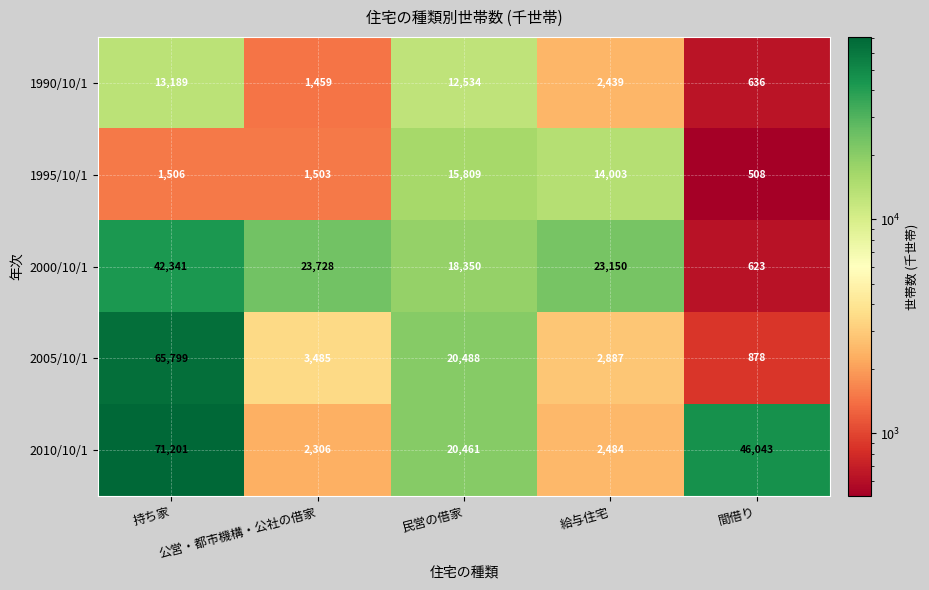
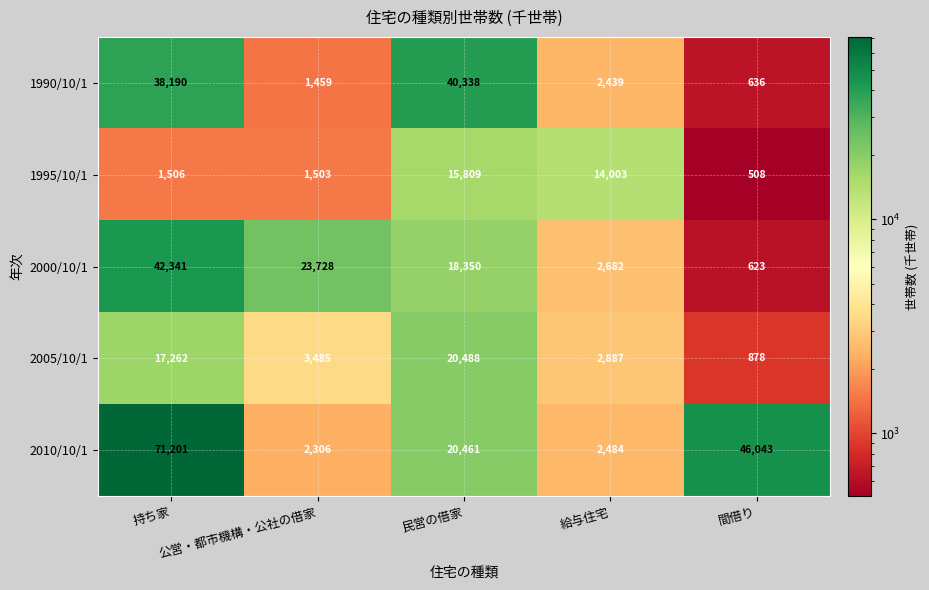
1990/10/1, 持ち家: 13,189 -> 38,190
1990/10/1, 民営の借家: 12,534 -> 40,338
2000/10/1, 給与住宅: 23,150 -> 2,682
2005/10/1, 持ち家: 65,799 -> 17,262
